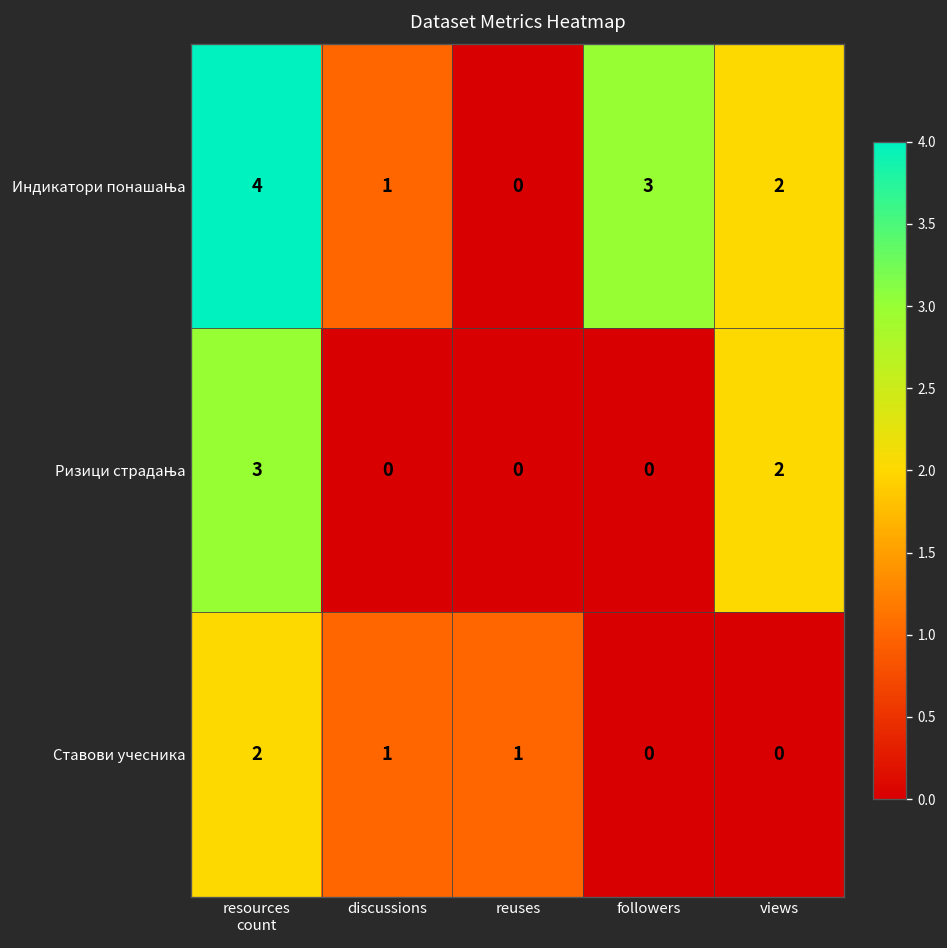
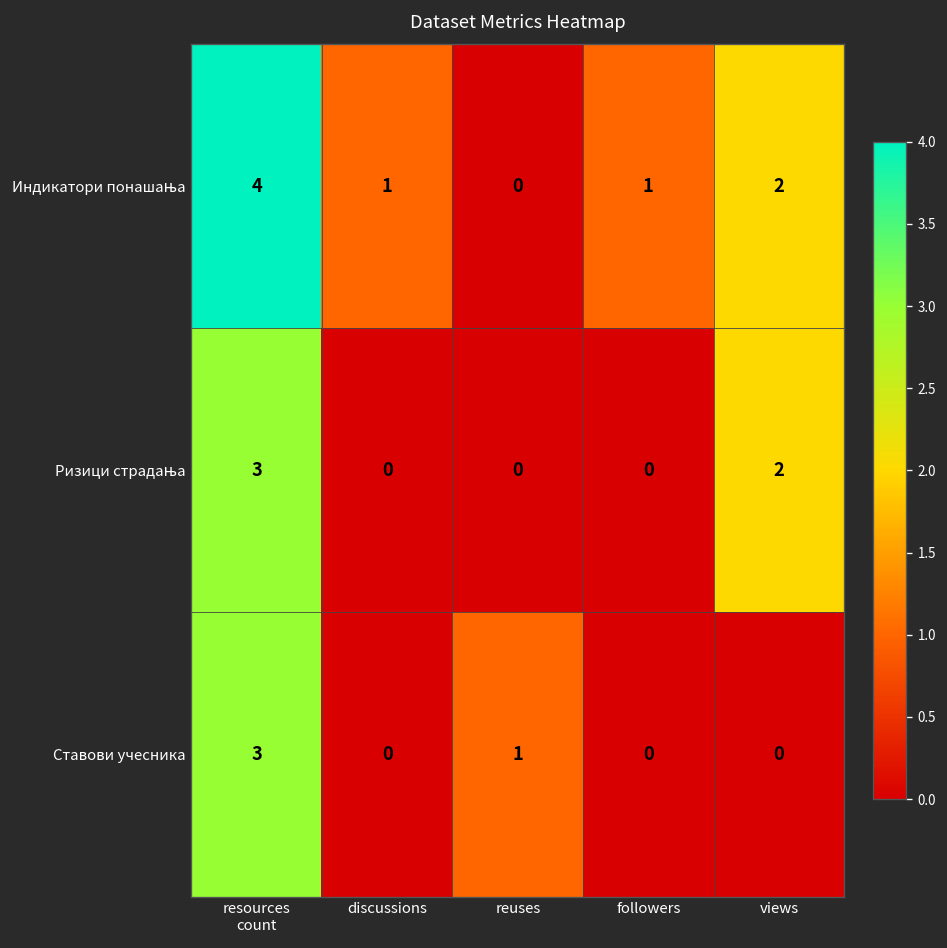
Индикатори понашања, followers: 3 -> 1
Ставови учесника, resources count: 2 -> 3
Ставови учесника, discussions: 1 -> 0
